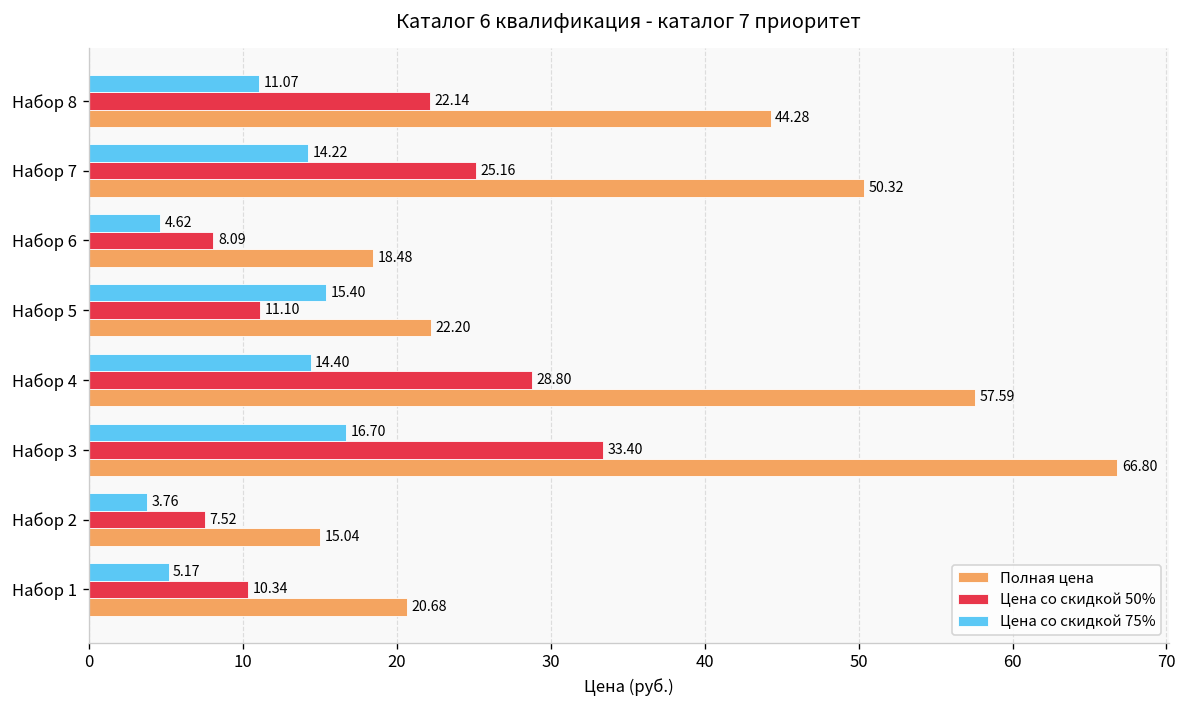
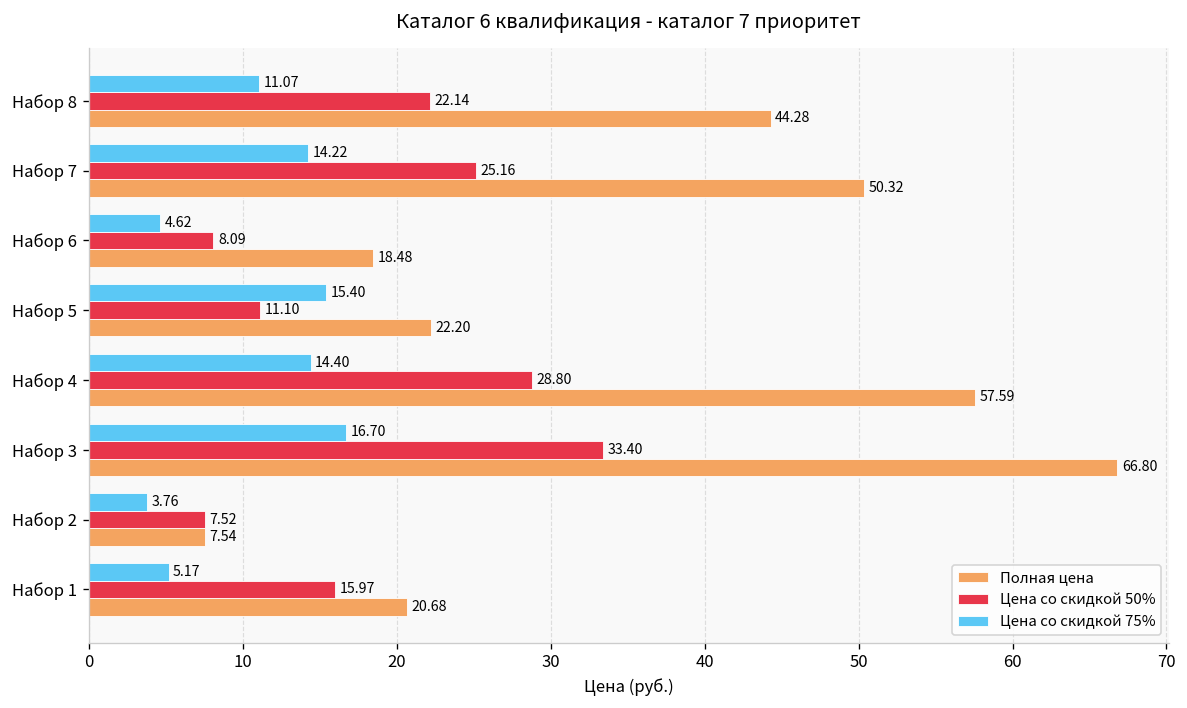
Полная цена, Набор 2: 15.04 -> 7.54
Цена со скидкой 50%, Набор 1: 10.34 -> 15.97
